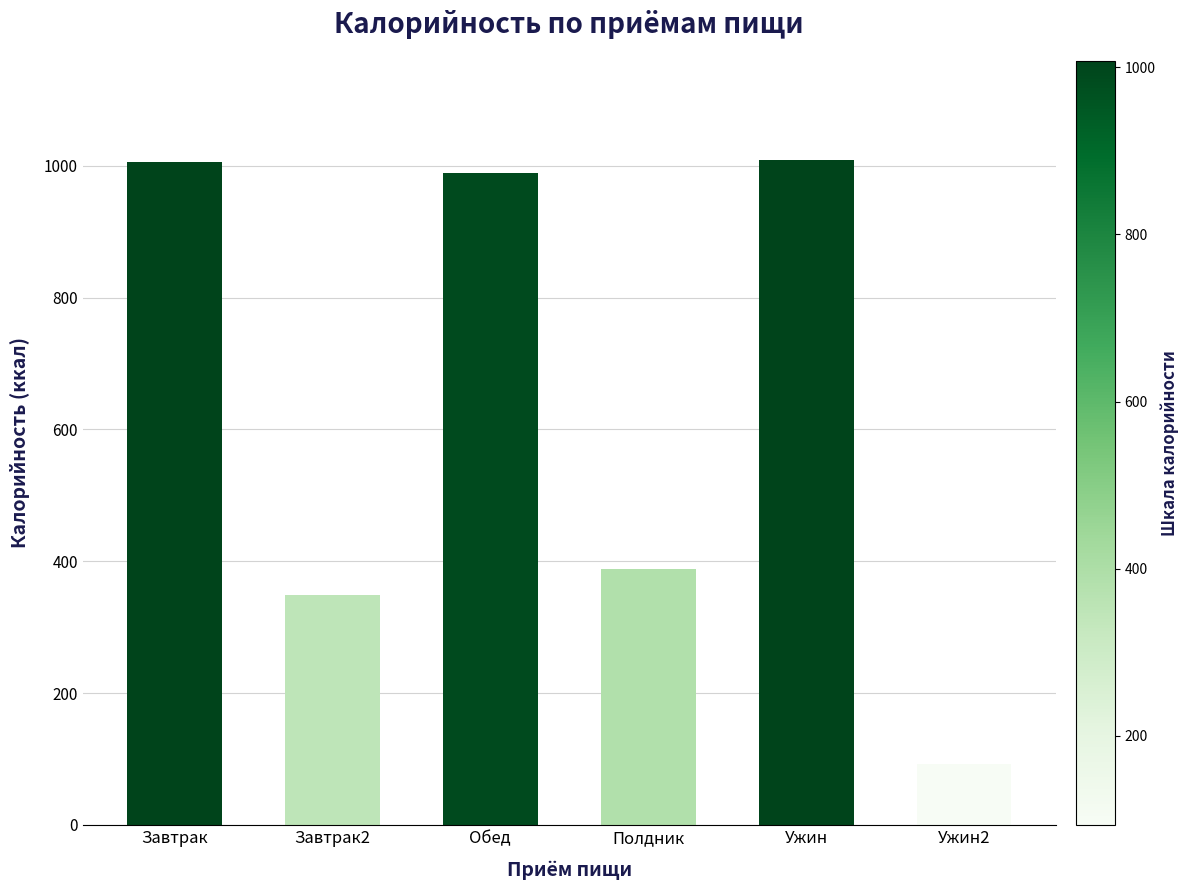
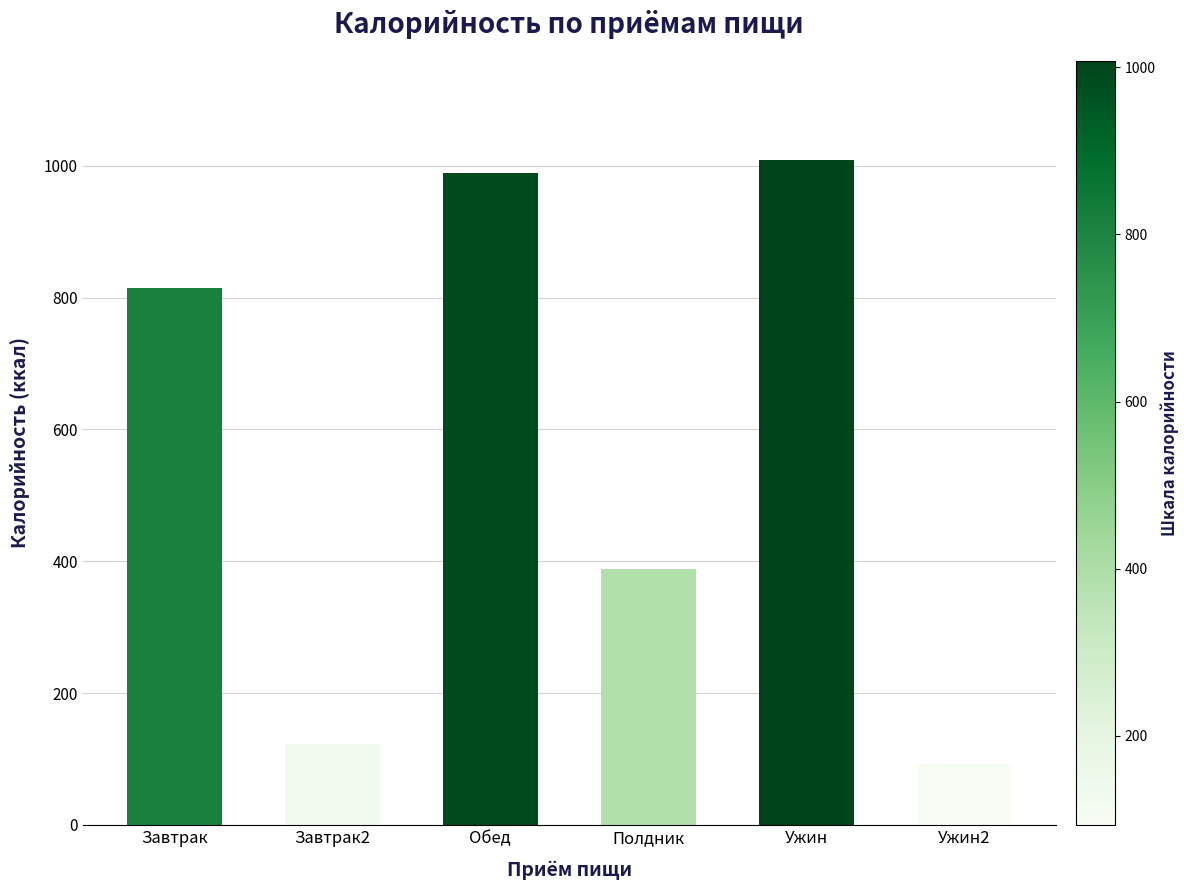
Завтрак: 1010 -> 810
Завтрак2: 350 -> 120
